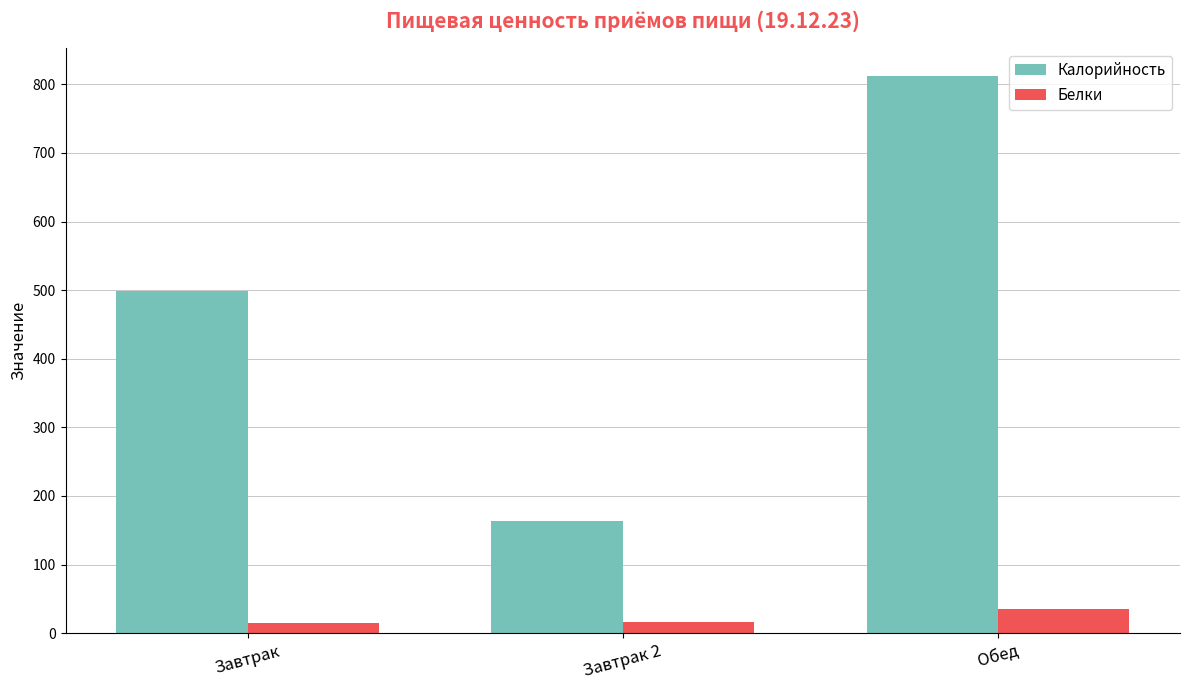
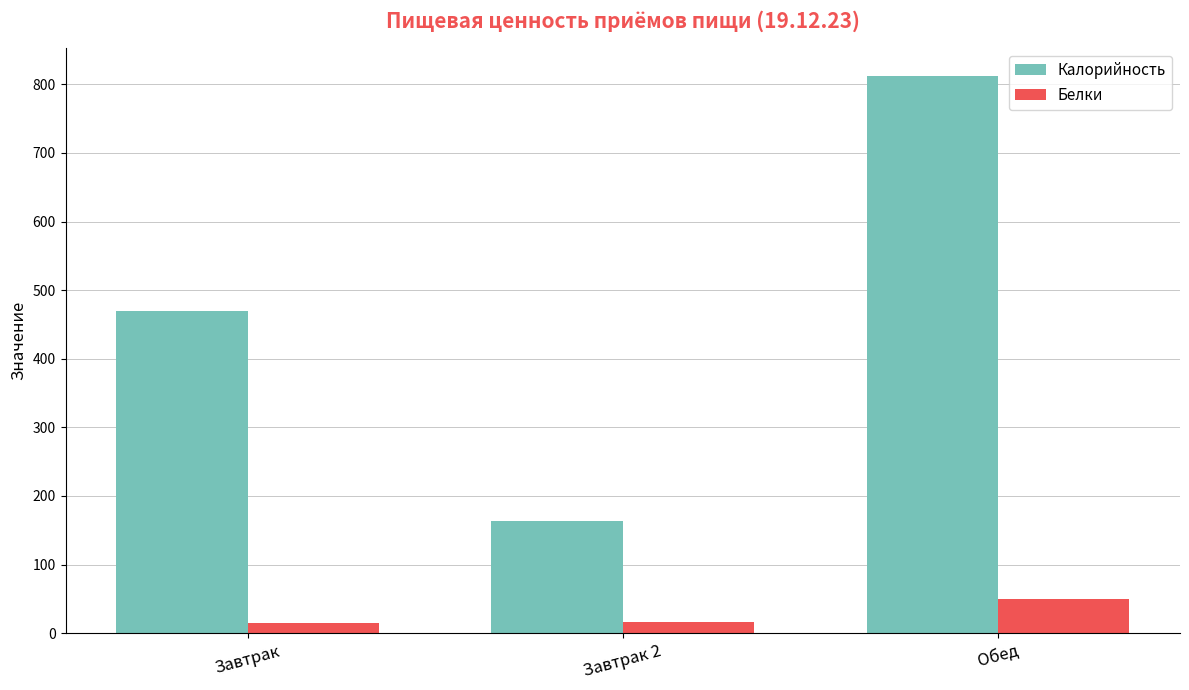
Калорийность, Завтрак: 500 -> 470
Белки, Обед: 30 -> 50
